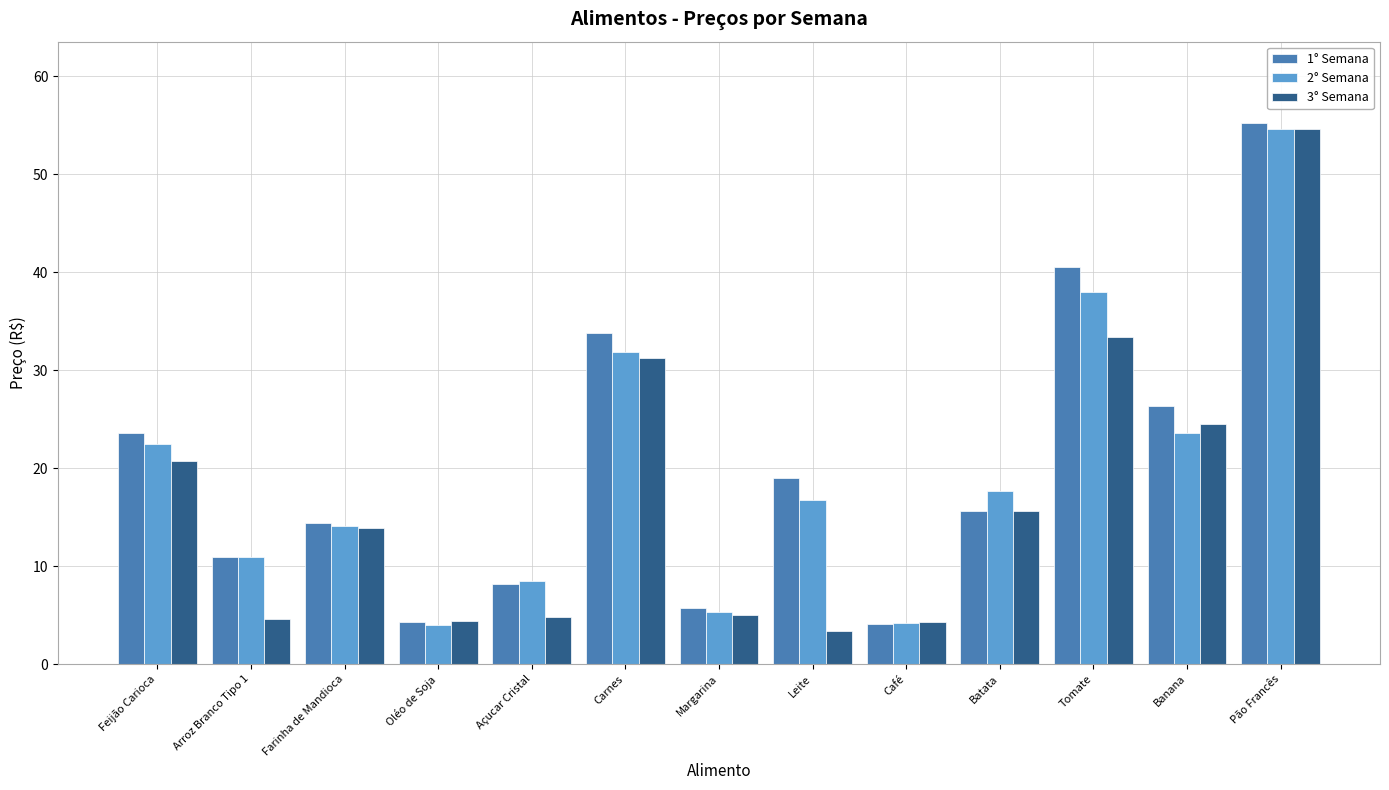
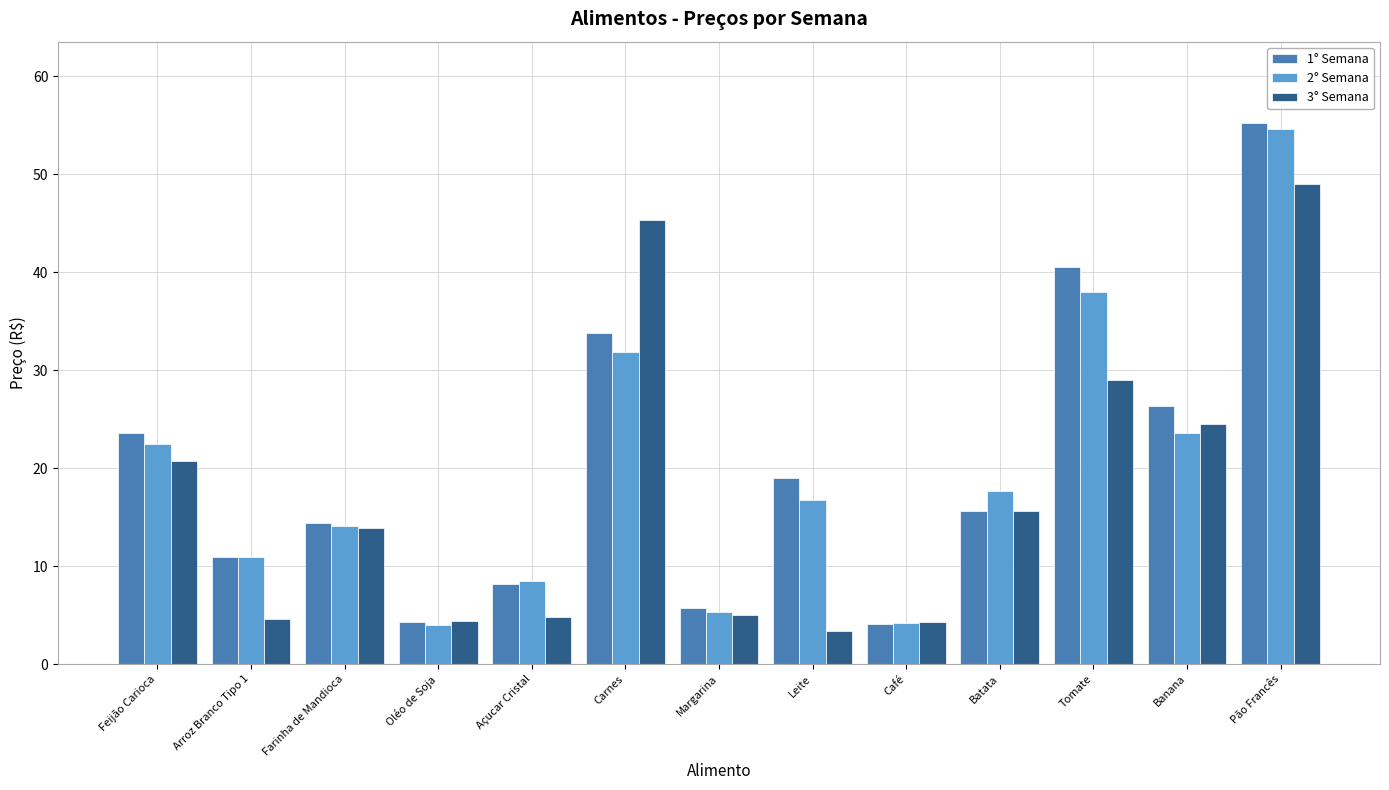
3° Semana, Carnes: 31 -> 45
3° Semana, Tomate: 33 -> 29
3° Semana, Pão Francês: 55 -> 49
